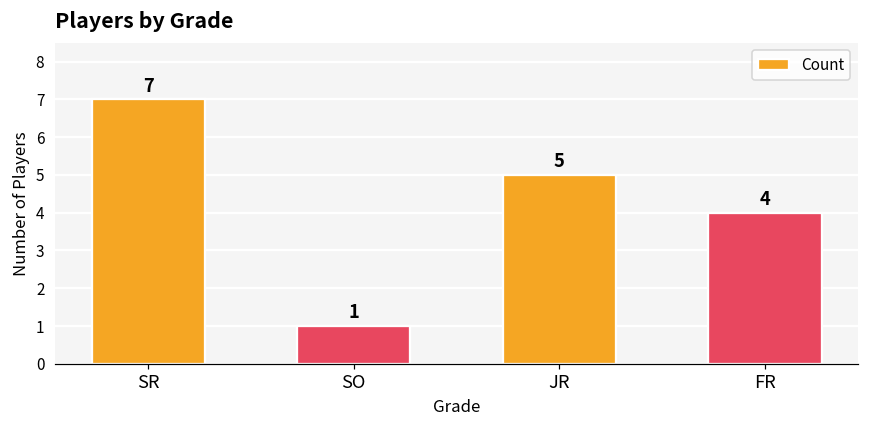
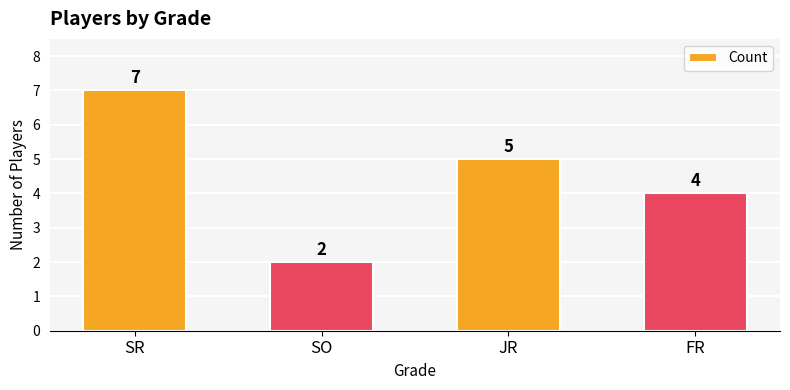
SO: 1 -> 2
